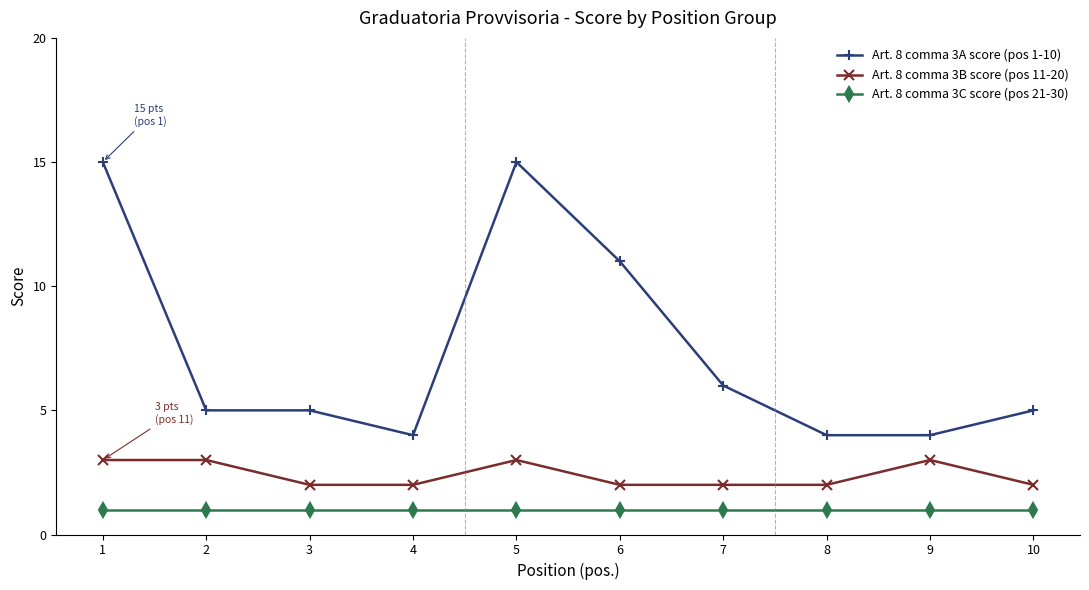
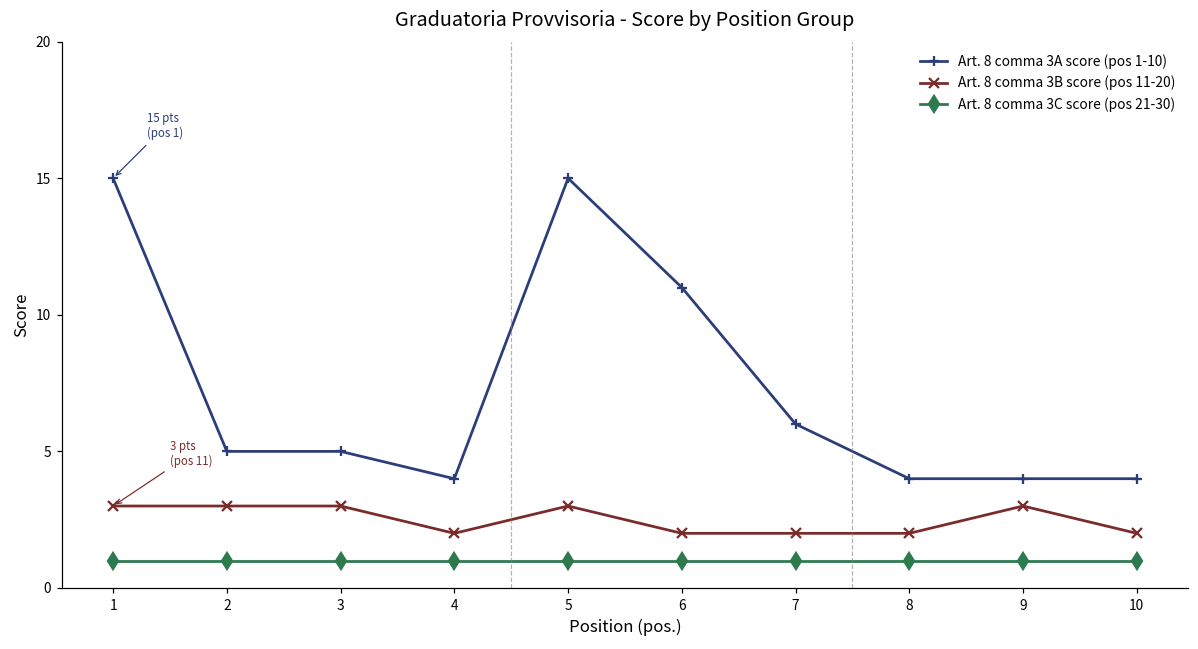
Art. 8 comma 3B score (pos 11-20), 3: 2 -> 3
Art. 8 comma 3A score (pos 1-10), 10: 5 -> 4
